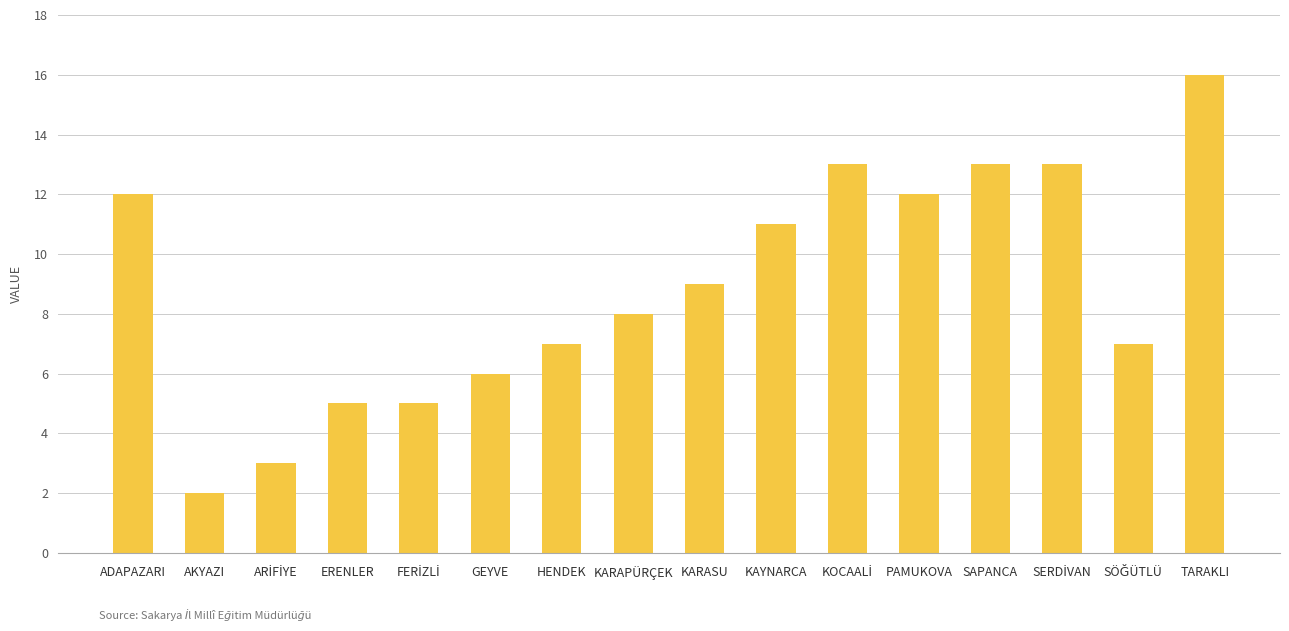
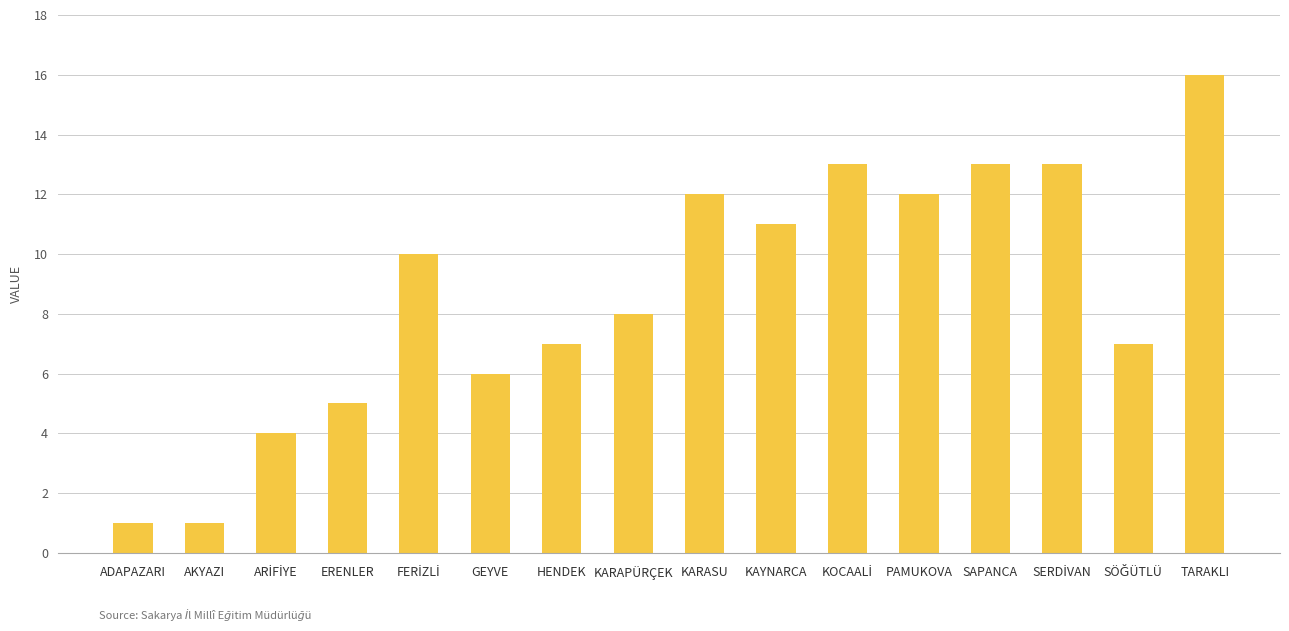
ADAPAZARI: 12 -> 1
AKYAZI: 2 -> 1
ARİFİYE: 3 -> 4
FERİZLİ: 5 -> 10
KARASU: 9 -> 12
